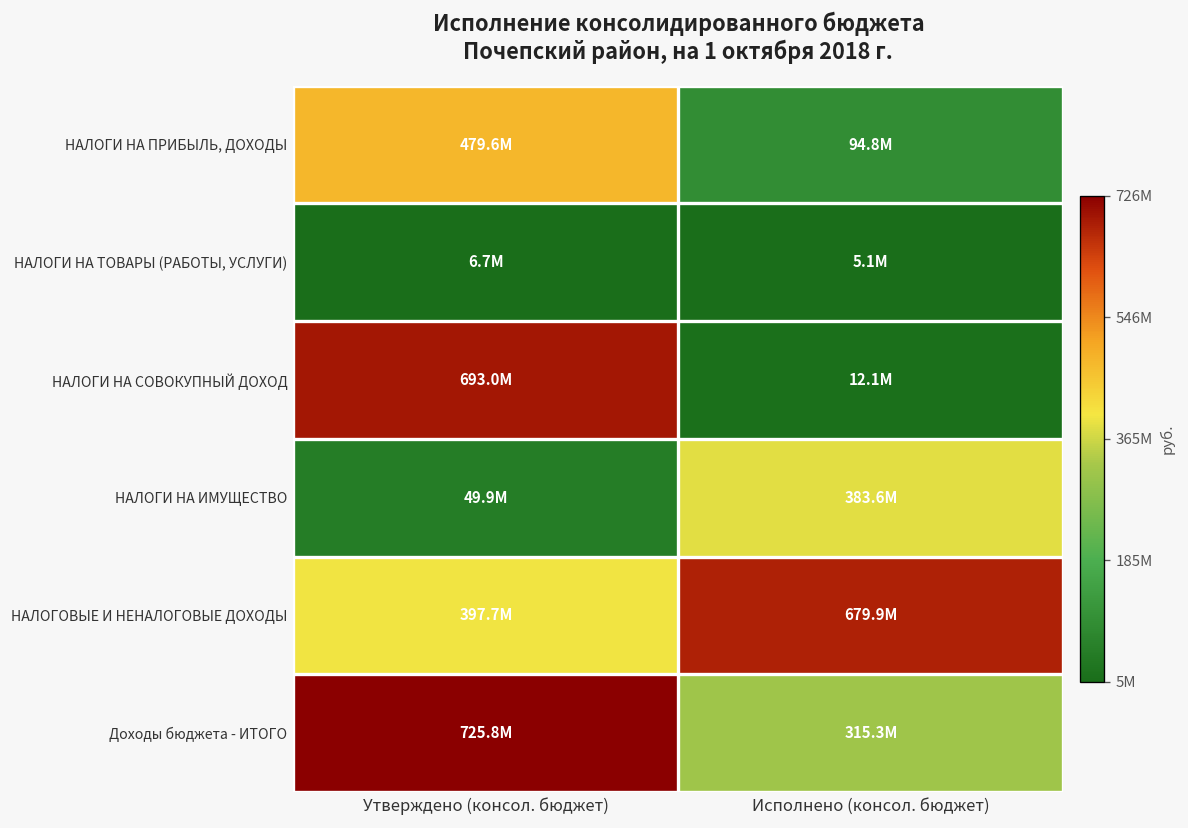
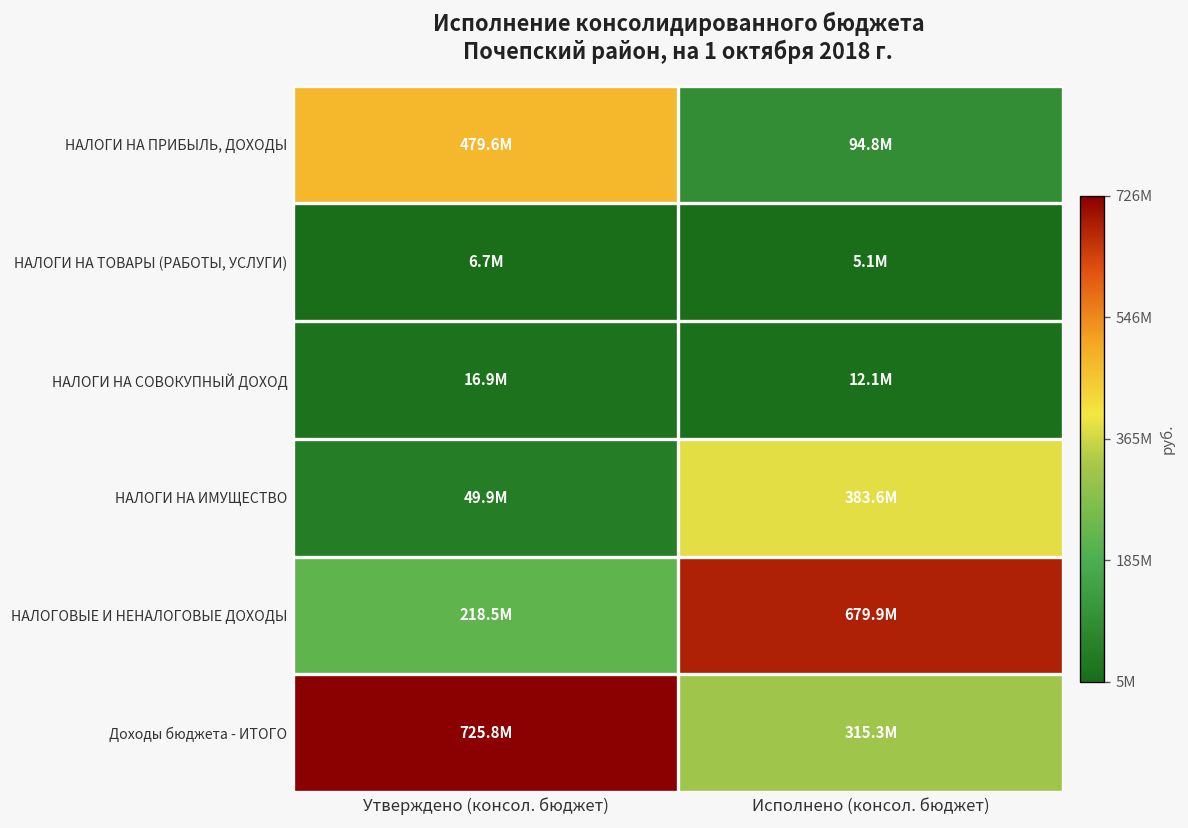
НАЛОГИ НА СОВОКУПНЫЙ ДОХОД, Утверждено (консол. бюджет): 693.0M -> 16.9M
НАЛОГОВЫЕ И НЕНАЛОГОВЫЕ ДОХОДЫ, Утверждено (консол. бюджет): 397.7M -> 218.5M
